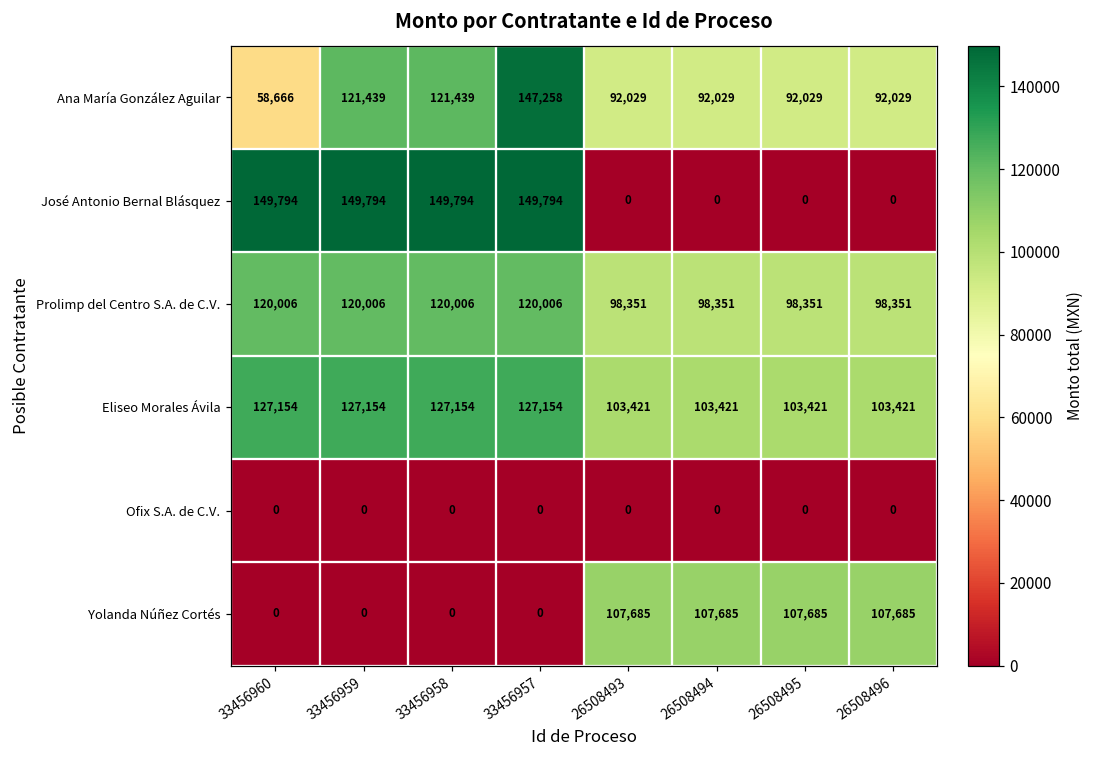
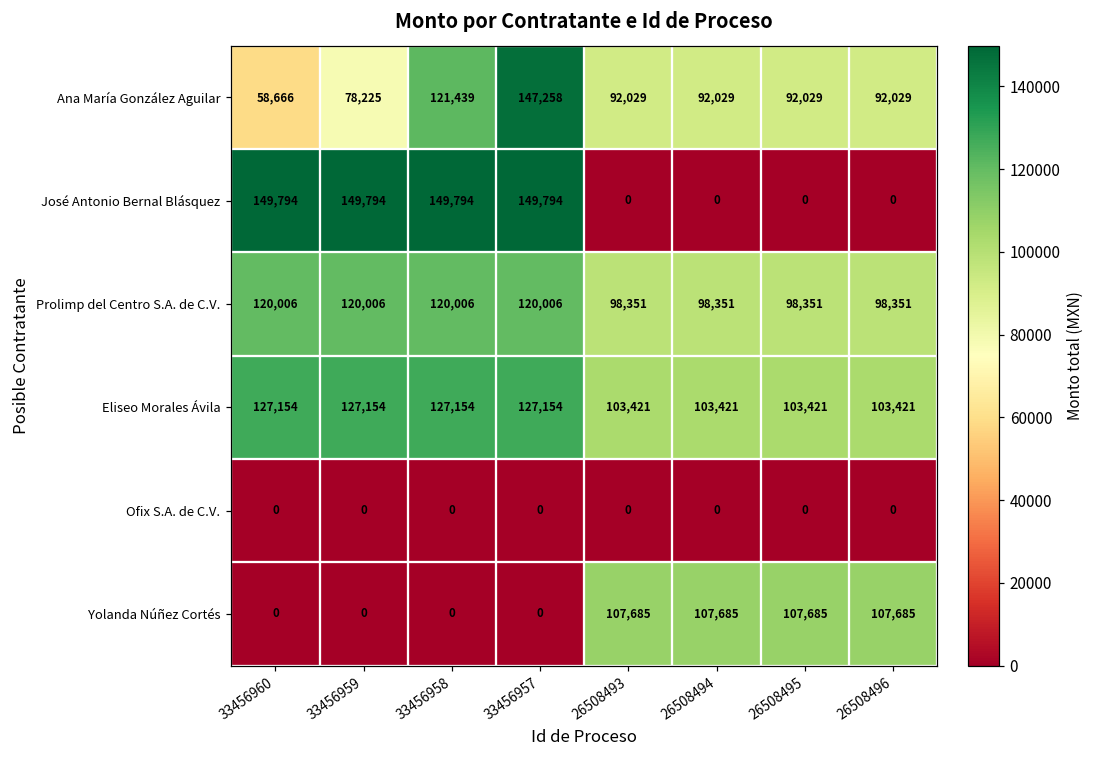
Ana María González Aguilar, 33456959: 121,439 -> 78,225
